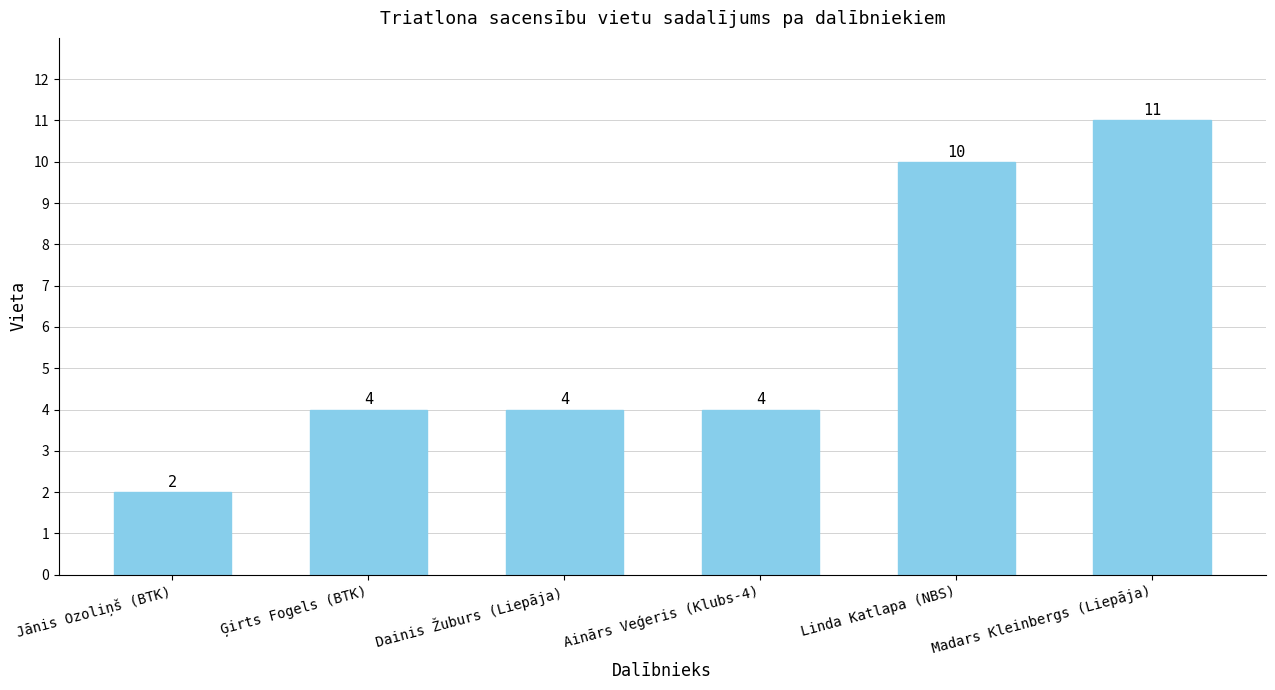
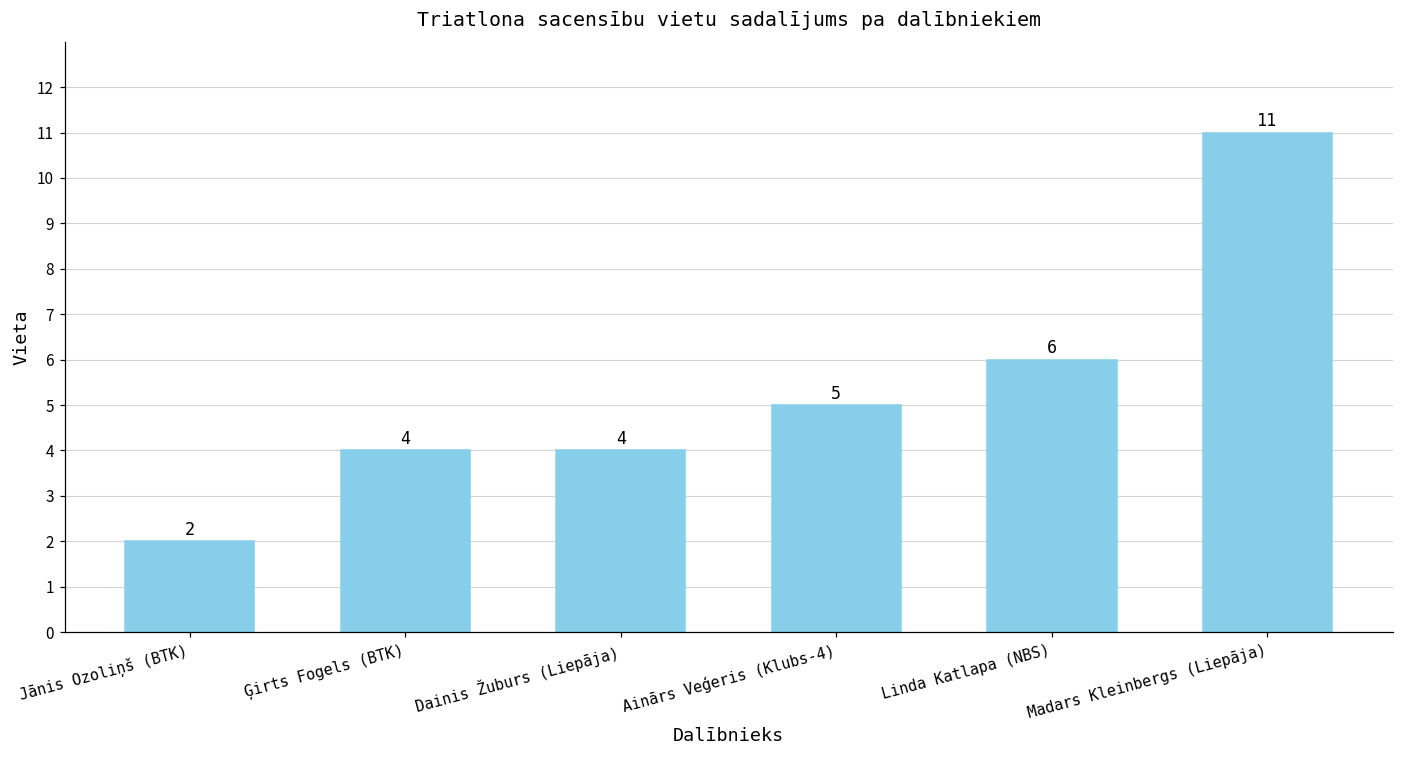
Ainārs Veģeris (Klubs-4): 4 -> 5
Linda Katlapa (NBS): 10 -> 6
